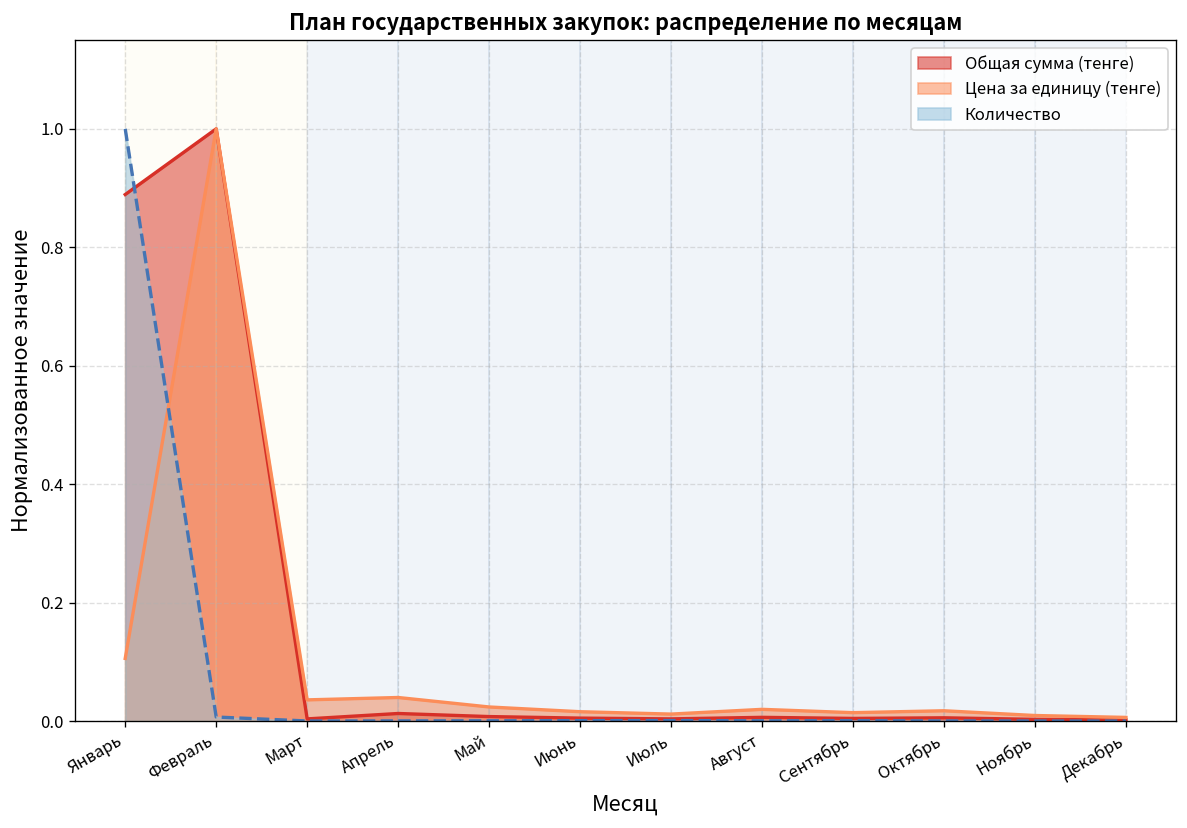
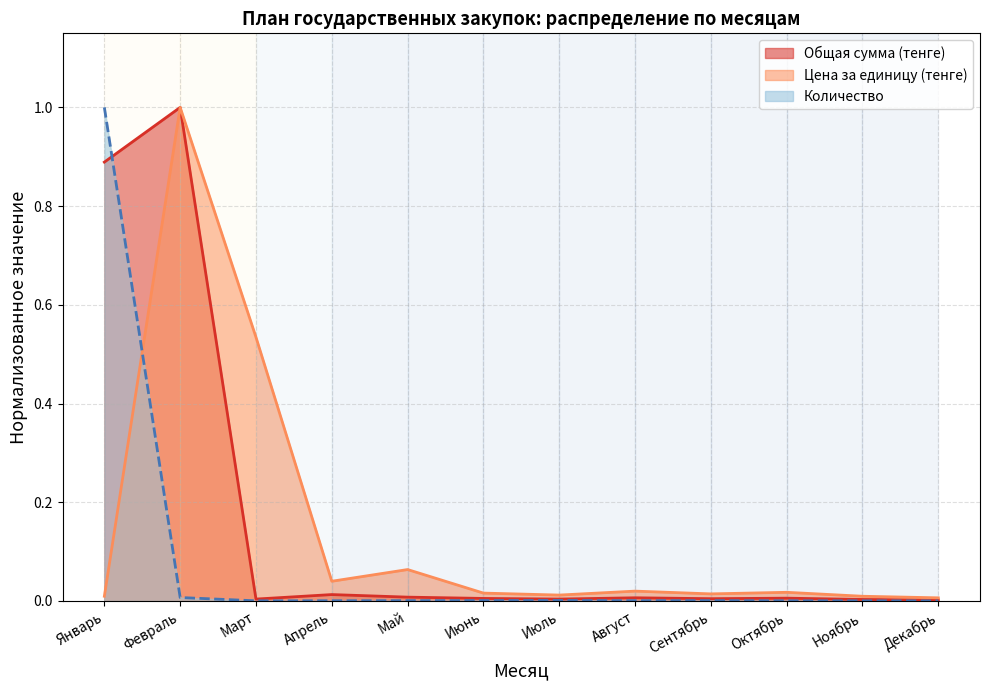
Цена за единицу (тенге), Январь: 0.11 -> 0.01
Цена за единицу (тенге), Март: 0.04 -> 0.53
Цена за единицу (тенге), Май: 0.02 -> 0.06
